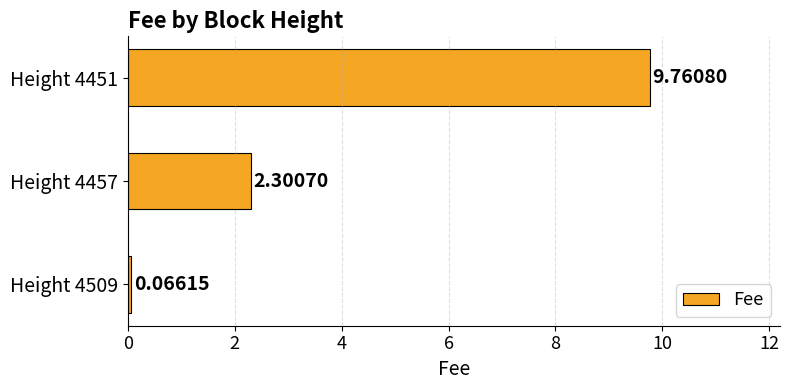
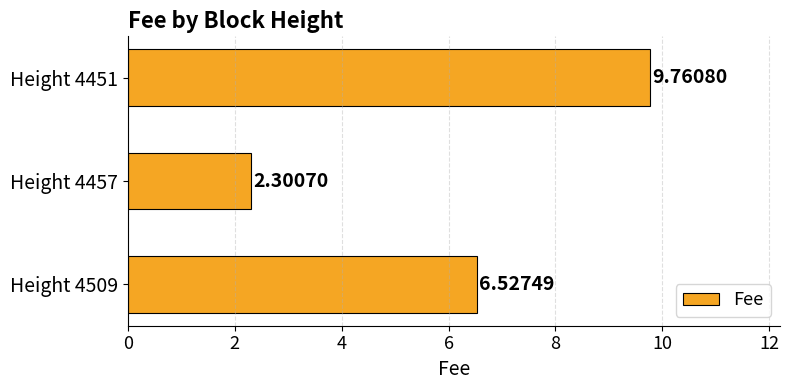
Height 4509: 0.06615 -> 6.52749
